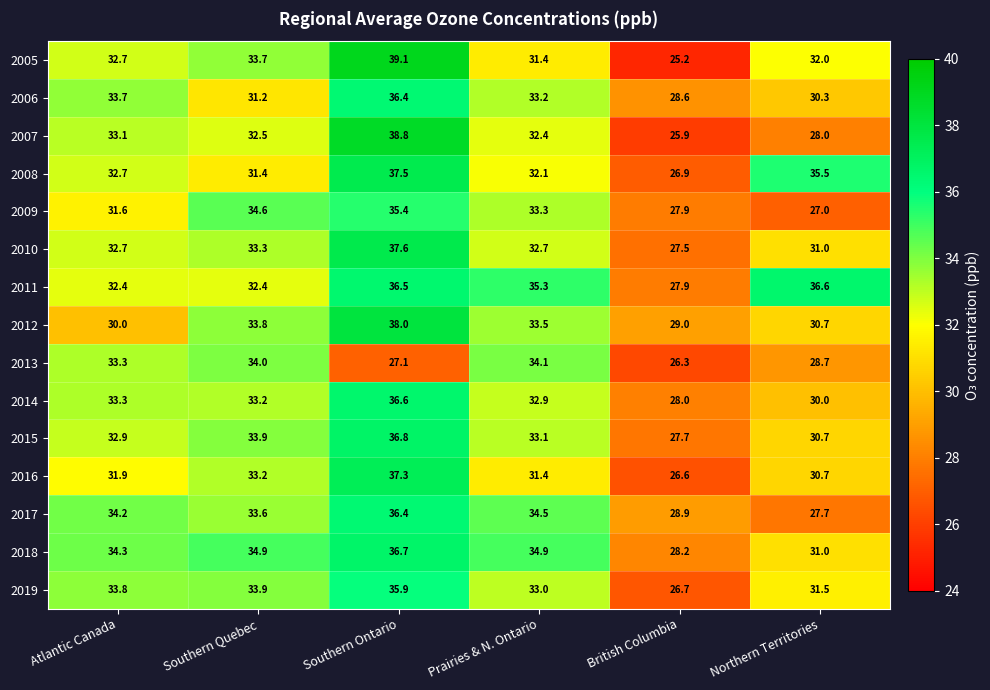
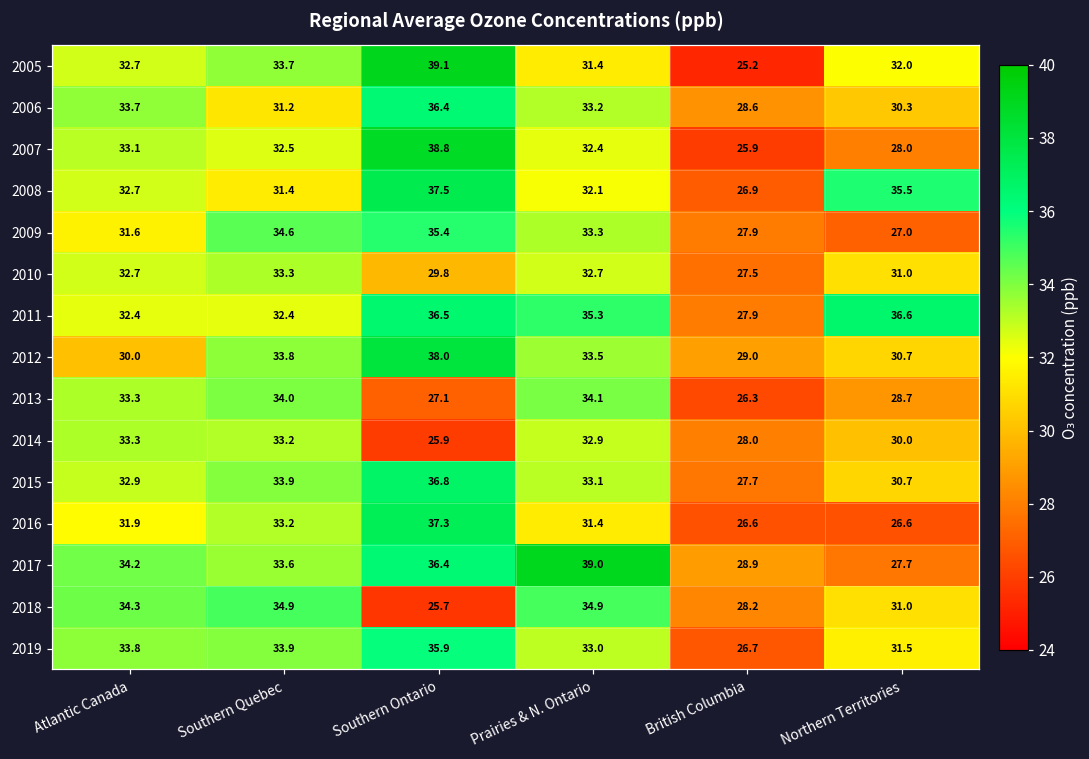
2010, Southern Ontario: 37.6 -> 29.8
2014, Southern Ontario: 36.6 -> 25.9
2016, Northern Territories: 30.7 -> 26.6
2017, Prairies & N. Ontario: 34.5 -> 39.0
2018, Southern Ontario: 36.7 -> 25.7
